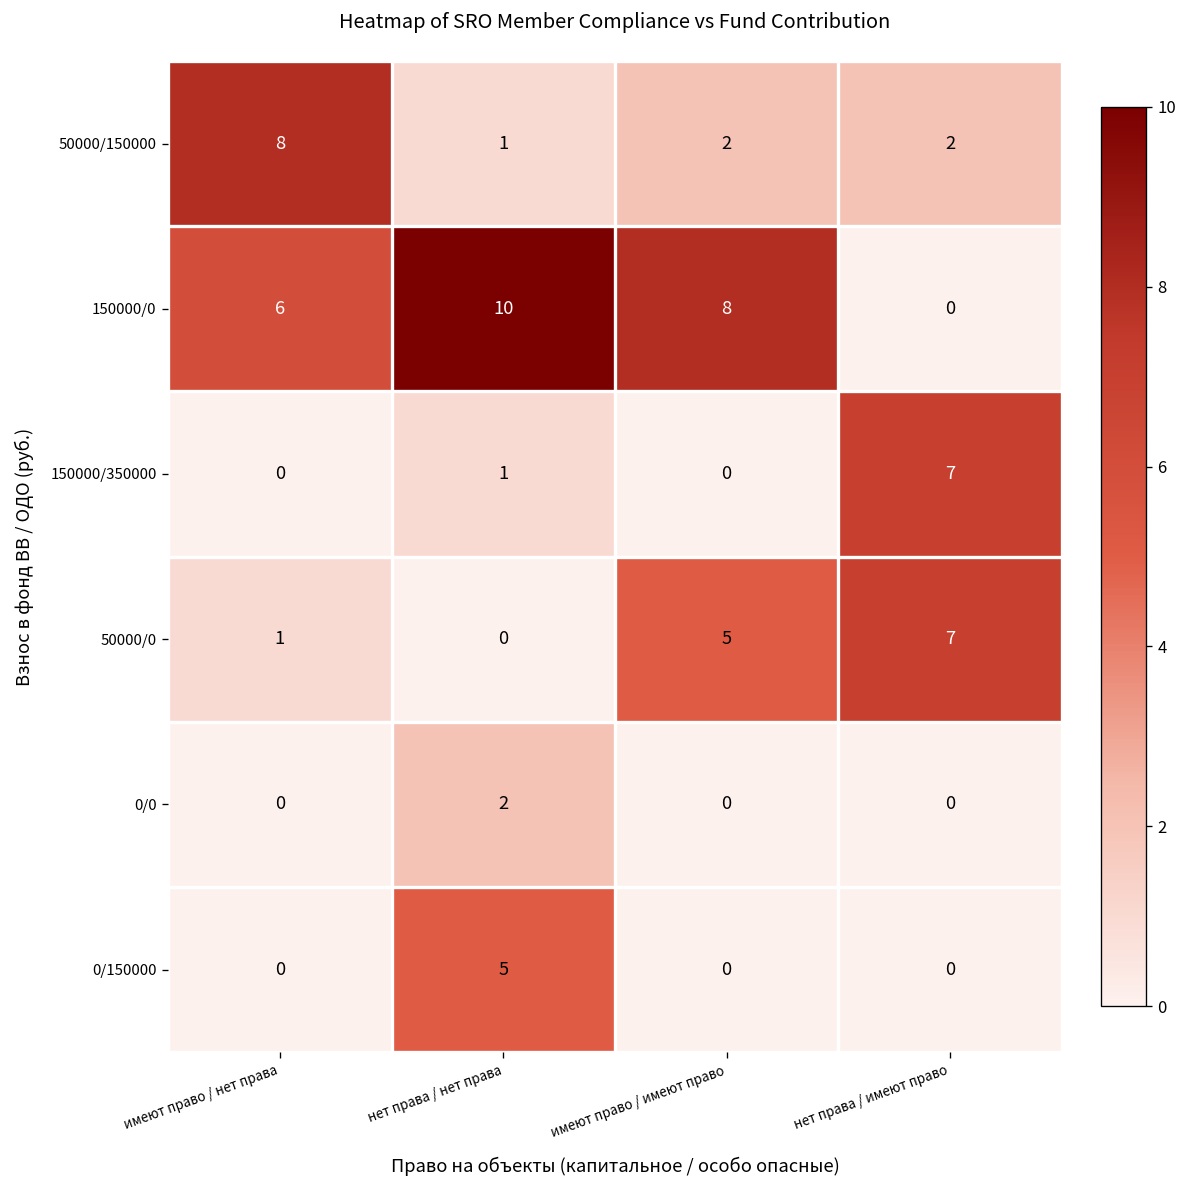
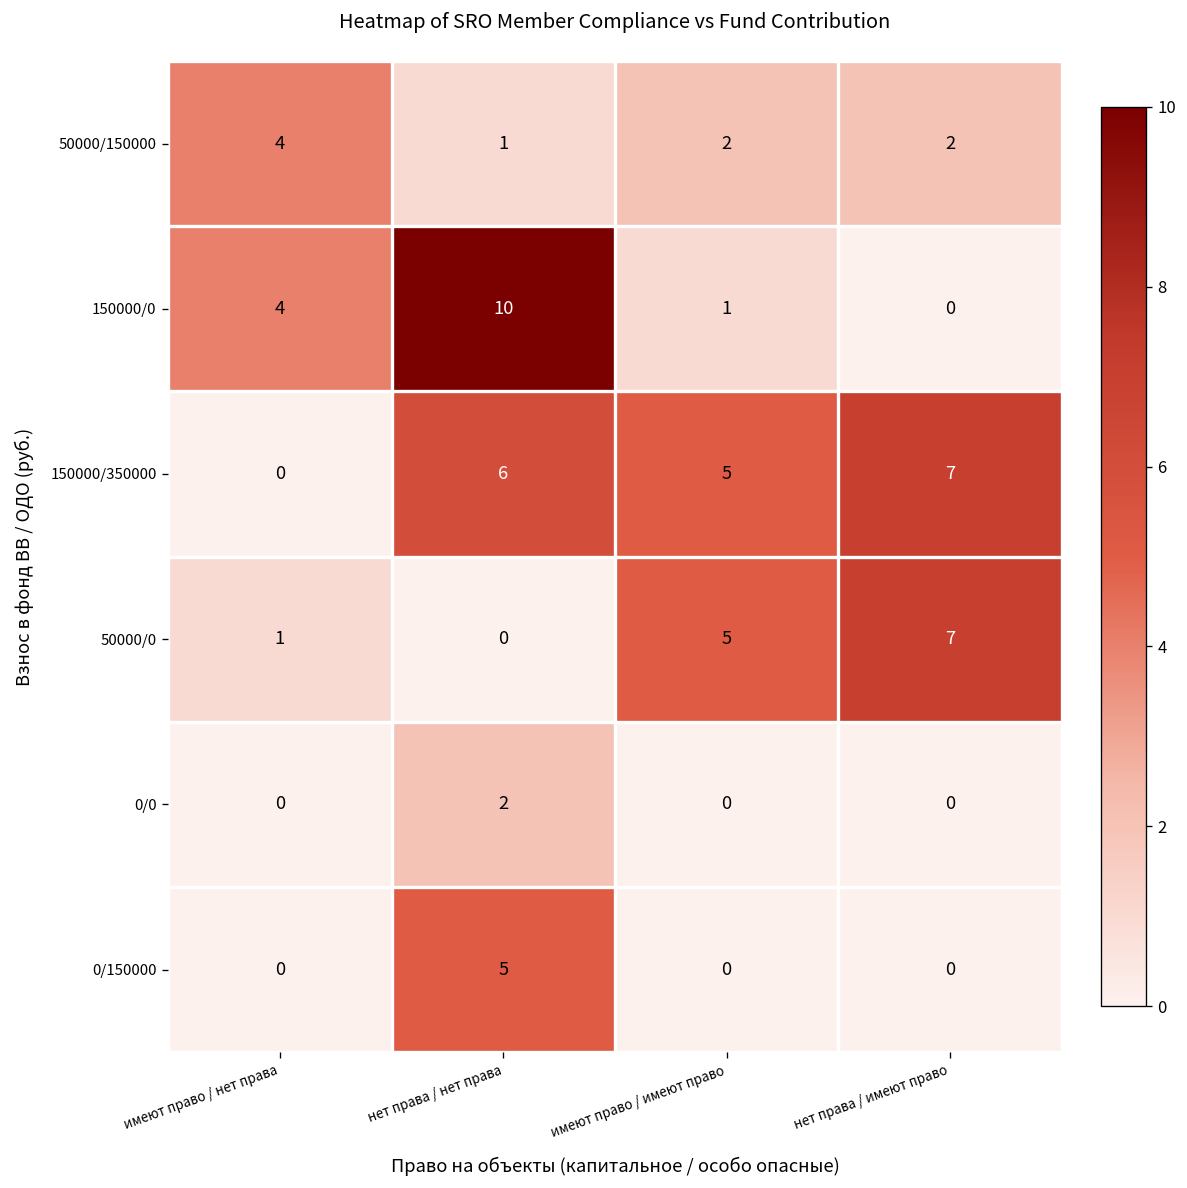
50000/150000, имеют право / нет права: 8 -> 4
150000/0, имеют право / нет права: 6 -> 4
150000/0, имеют право / имеют право: 8 -> 1
150000/350000, нет права / нет права: 1 -> 6
150000/350000, имеют право / имеют право: 0 -> 5
